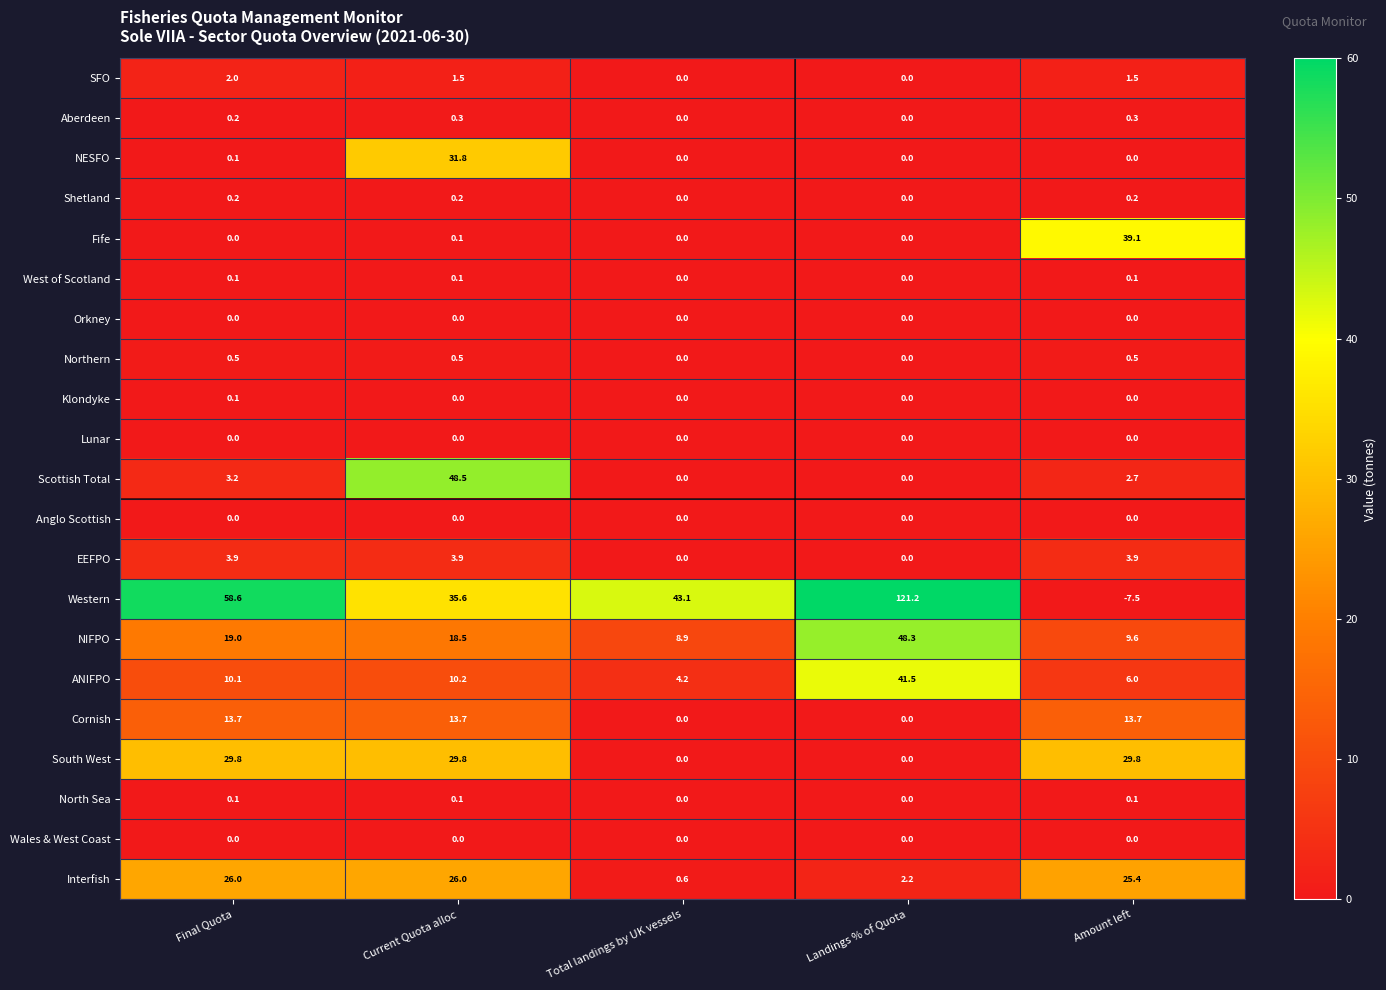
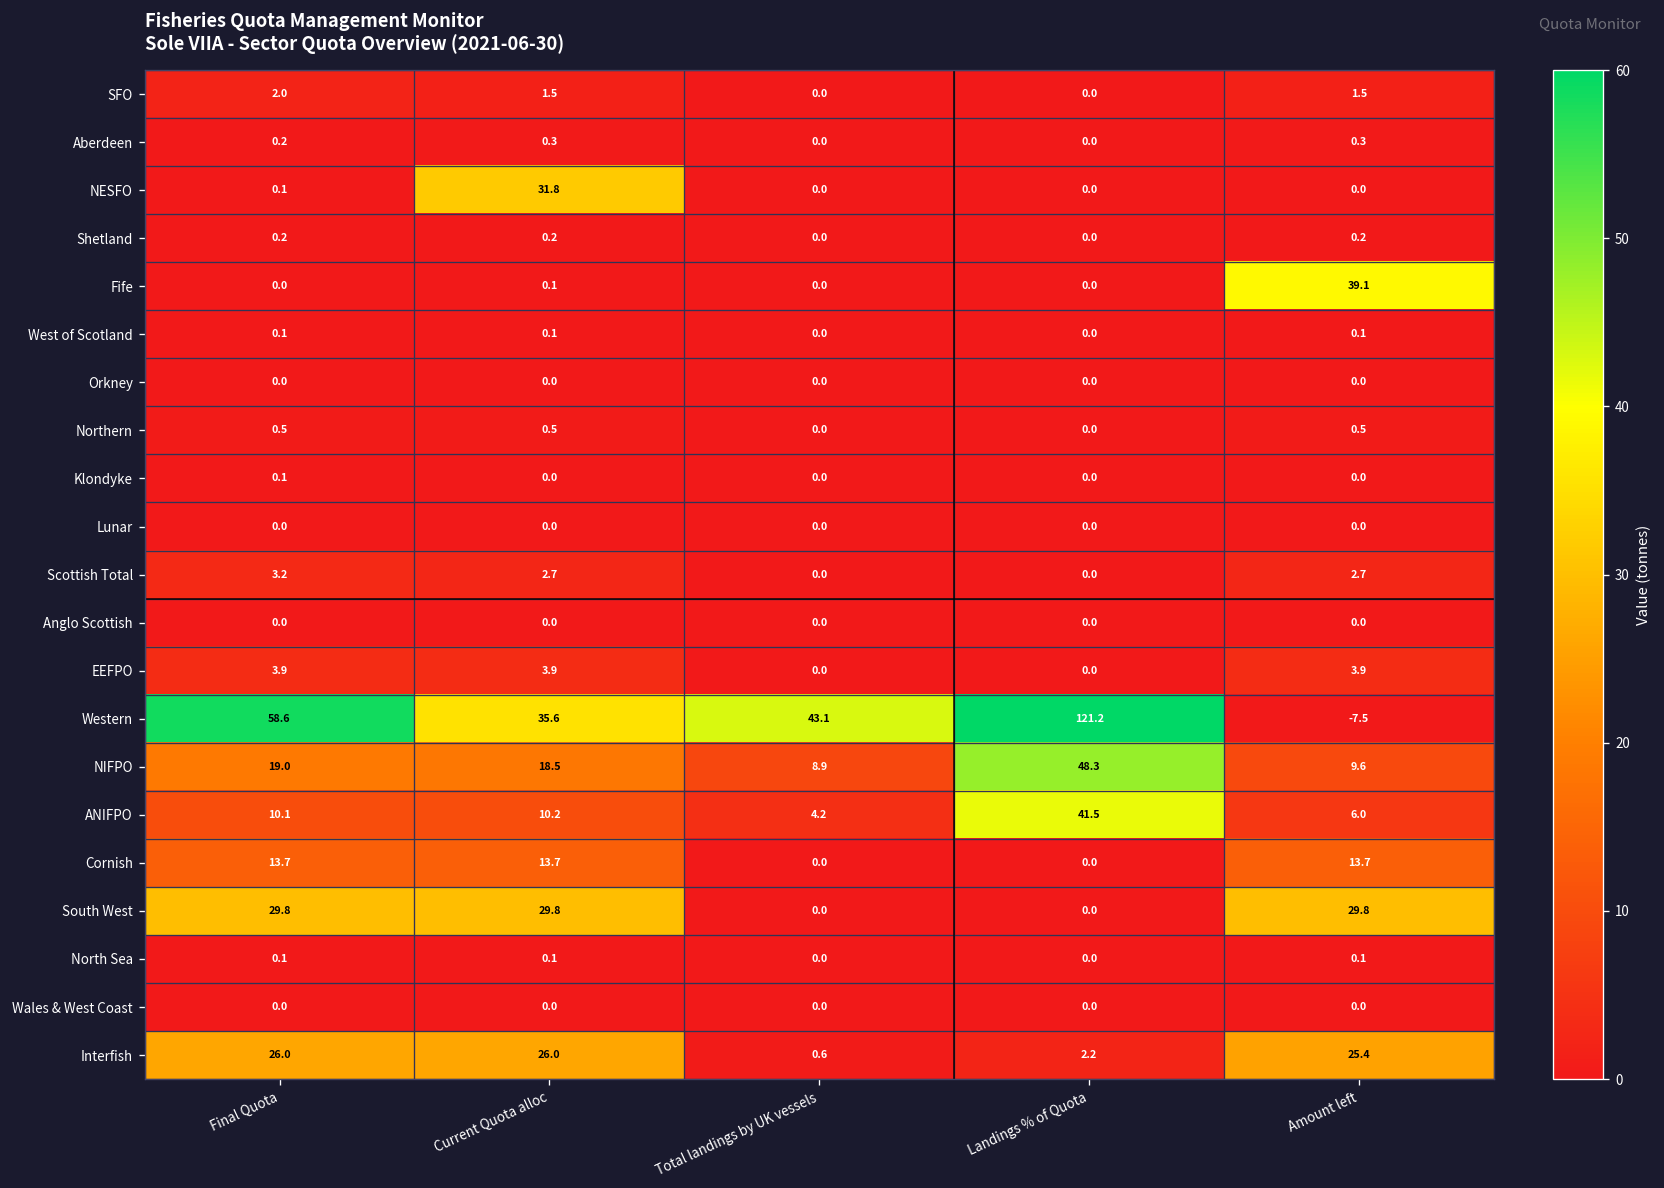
Scottish Total, Current Quota alloc: 48.5 -> 2.7
